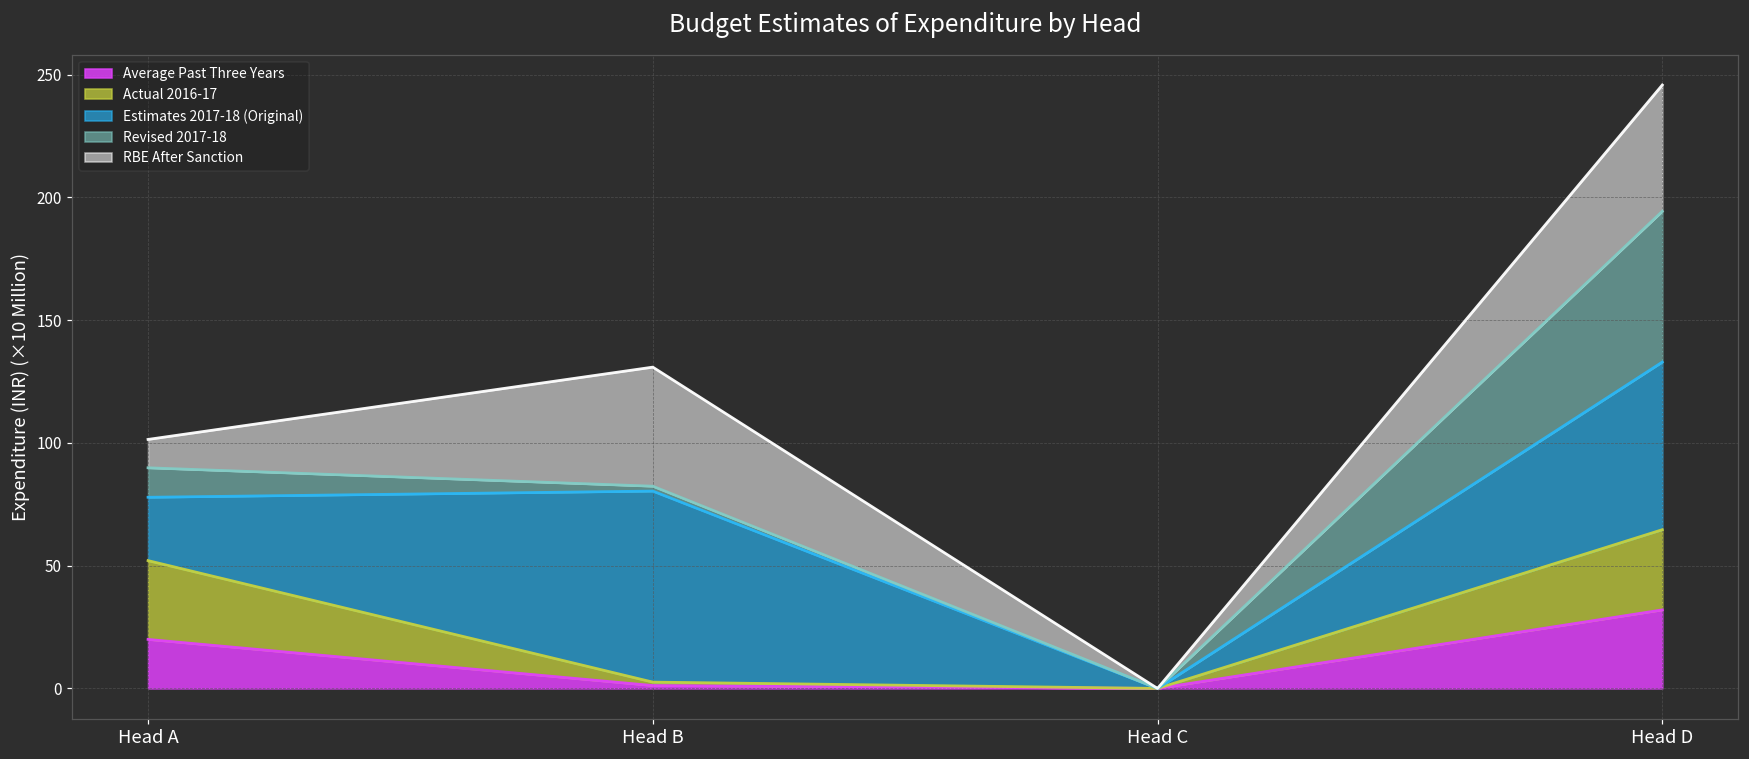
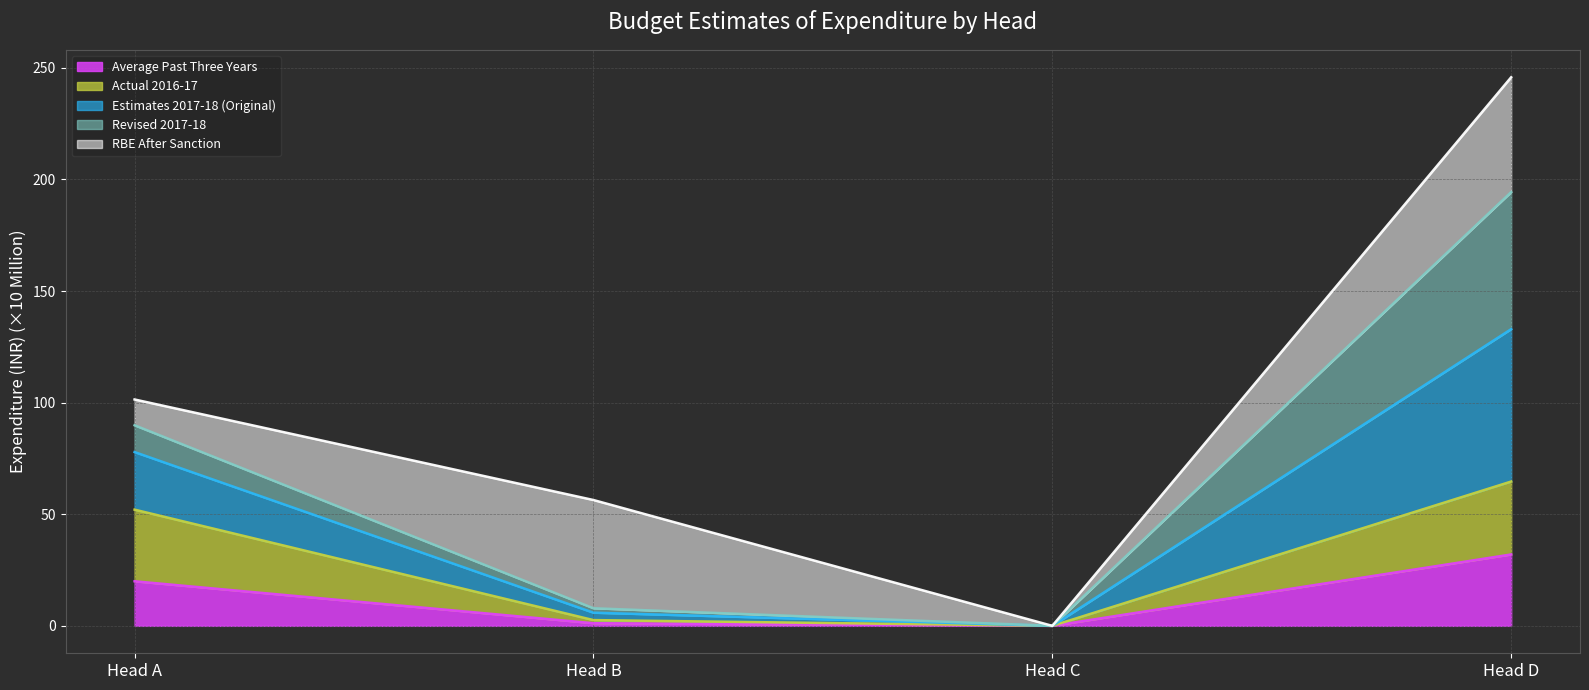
Estimates 2017-18 (Original), Head B: 78 -> 3
